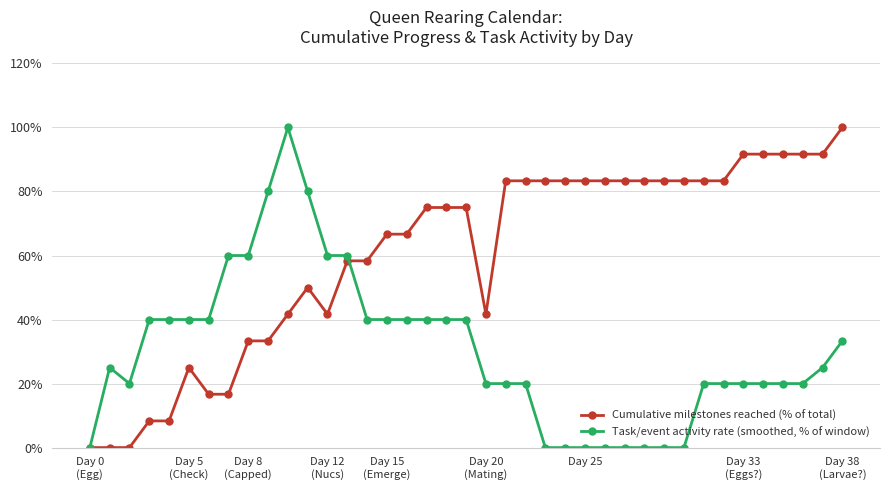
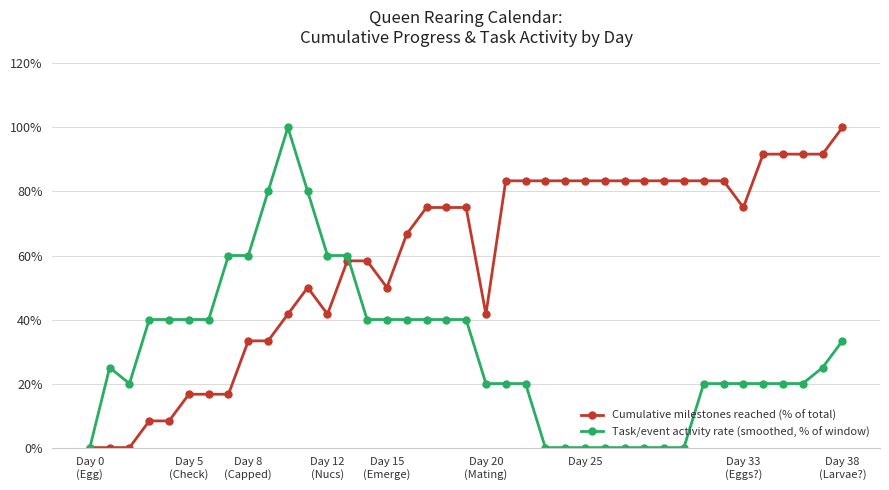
Cumulative milestones reached (% of total), Day 5 (Check): 25% -> 17%
Cumulative milestones reached (% of total), Day 15 (Emerge): 67% -> 50%
Cumulative milestones reached (% of total), Day 33 (Eggs?): 92% -> 75%
